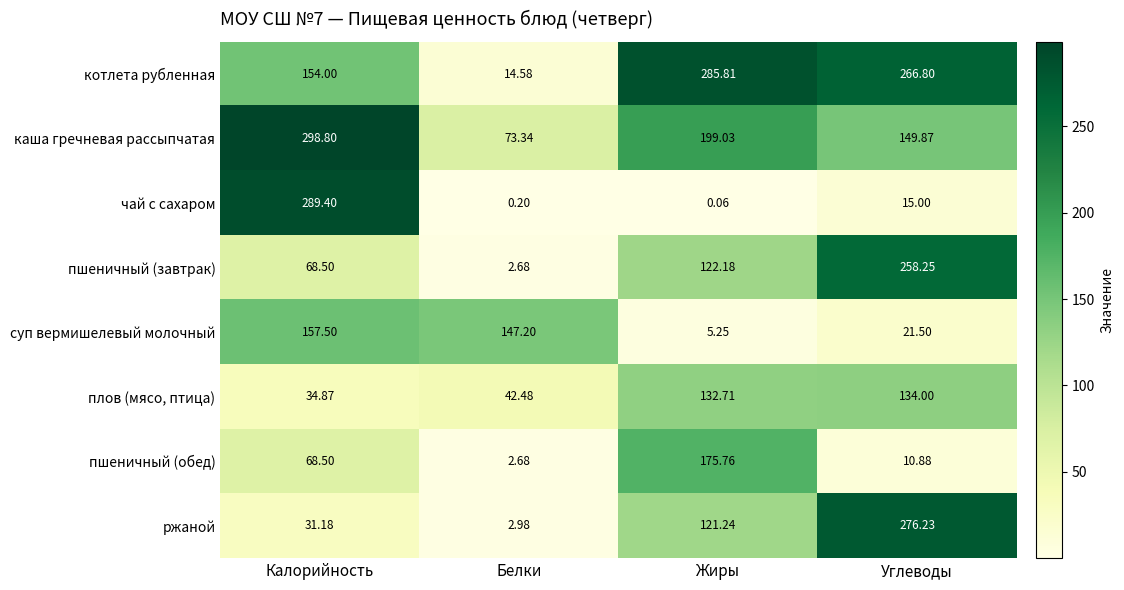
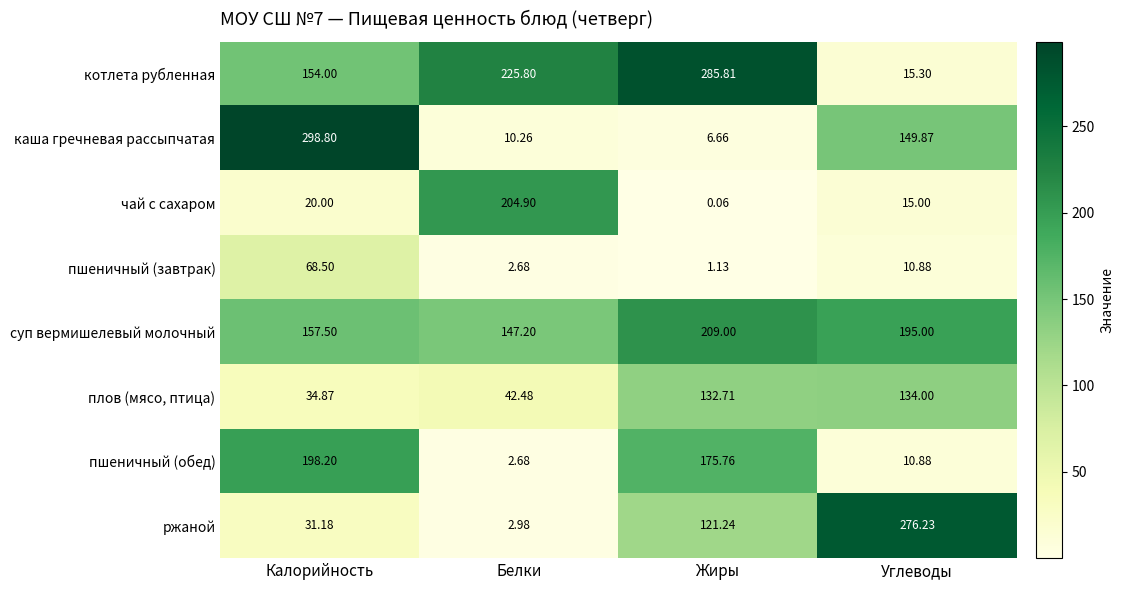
котлета рубленная, Белки: 14.58 -> 225.80
котлета рубленная, Углеводы: 266.80 -> 15.30
каша гречневая рассыпчатая, Белки: 73.34 -> 10.26
каша гречневая рассыпчатая, Жиры: 199.03 -> 6.66
чай с сахаром, Калорийность: 289.40 -> 20.00
чай с сахаром, Белки: 0.20 -> 204.90
пшеничный (завтрак), Жиры: 122.18 -> 1.13
пшеничный (завтрак), Углеводы: 258.25 -> 10.88
суп вермишелевый молочный, Жиры: 5.25 -> 209.00
суп вермишелевый молочный, Углеводы: 21.50 -> 195.00
пшеничный (обед), Калорийность: 68.50 -> 198.20
